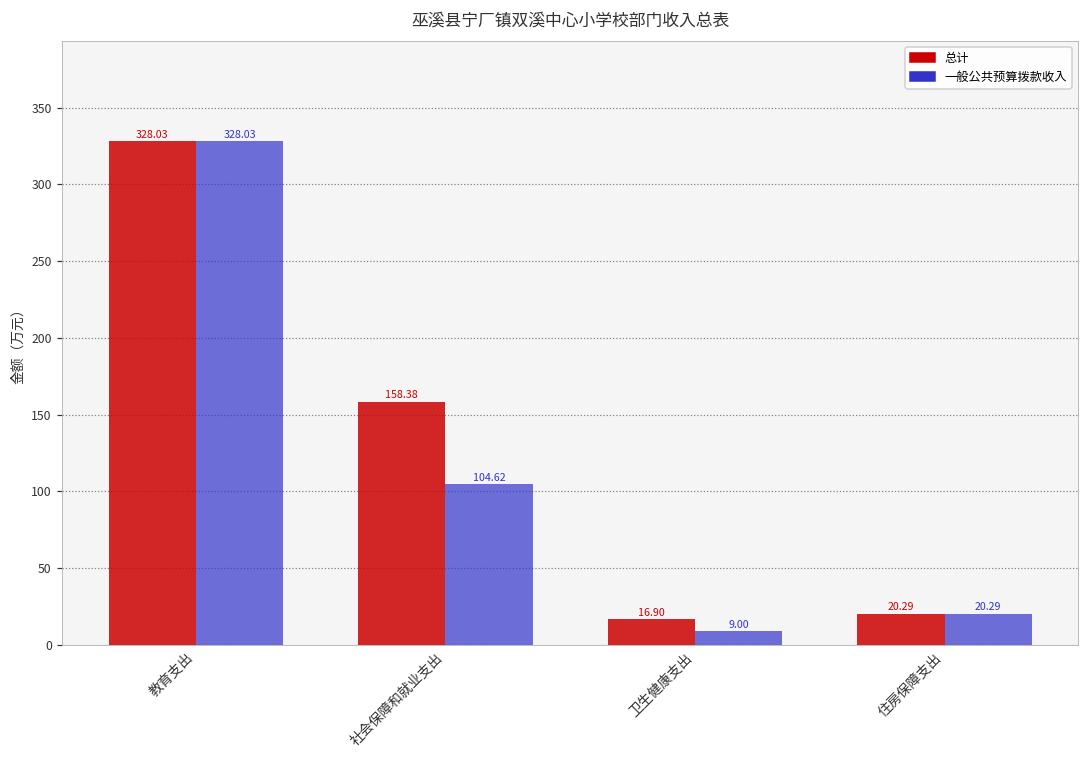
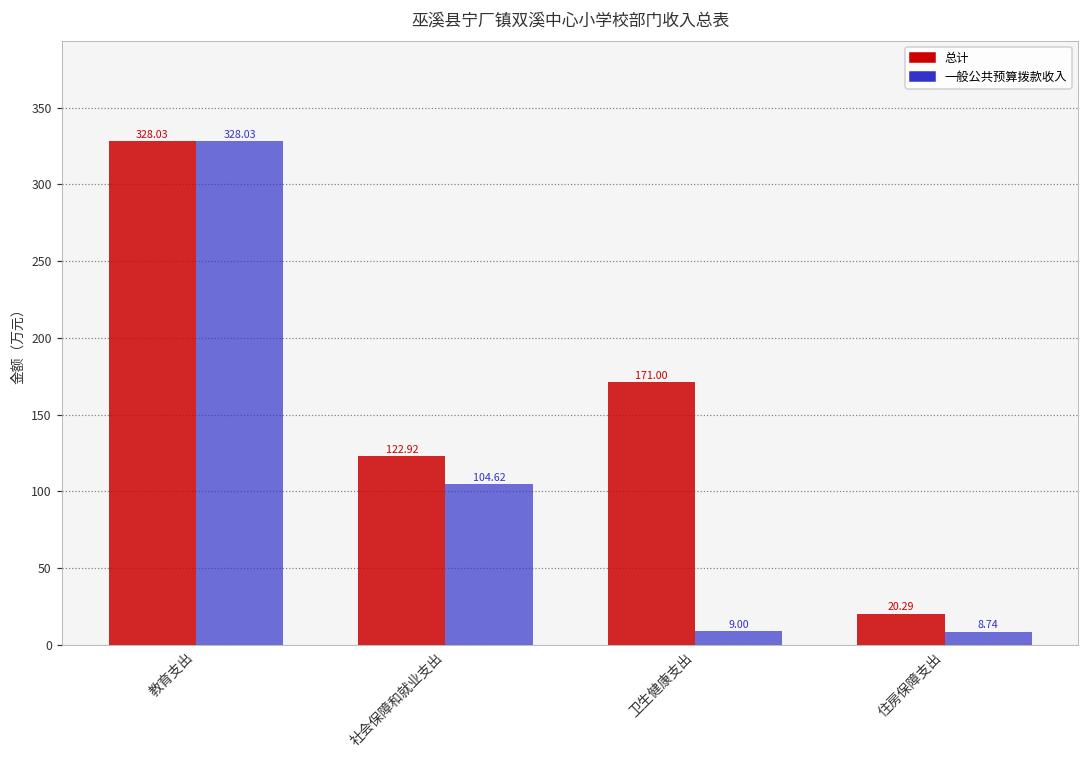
总计, 社会保障和就业支出: 158.38 -> 122.92
总计, 卫生健康支出: 16.90 -> 171.00
一般公共预算拨款收入, 住房保障支出: 20.29 -> 8.74
